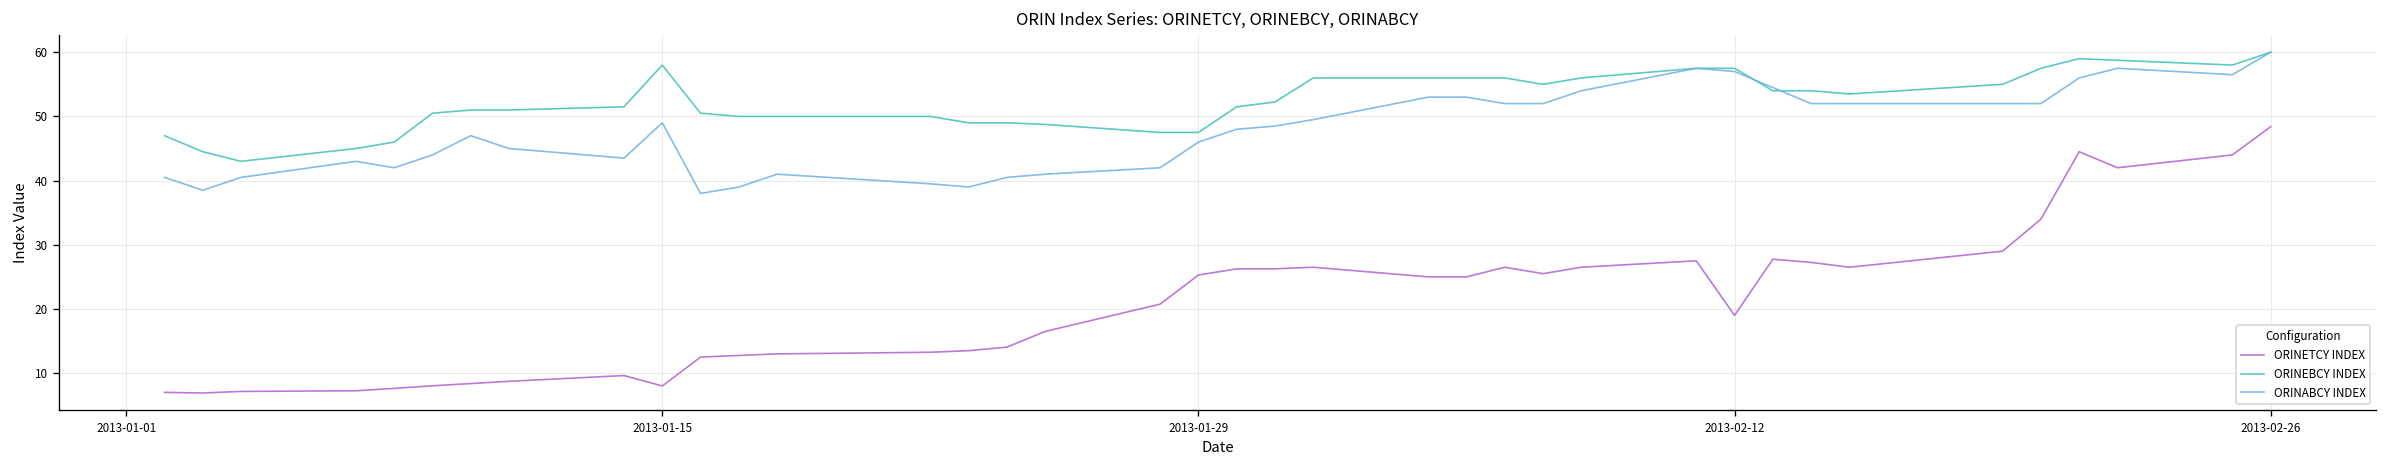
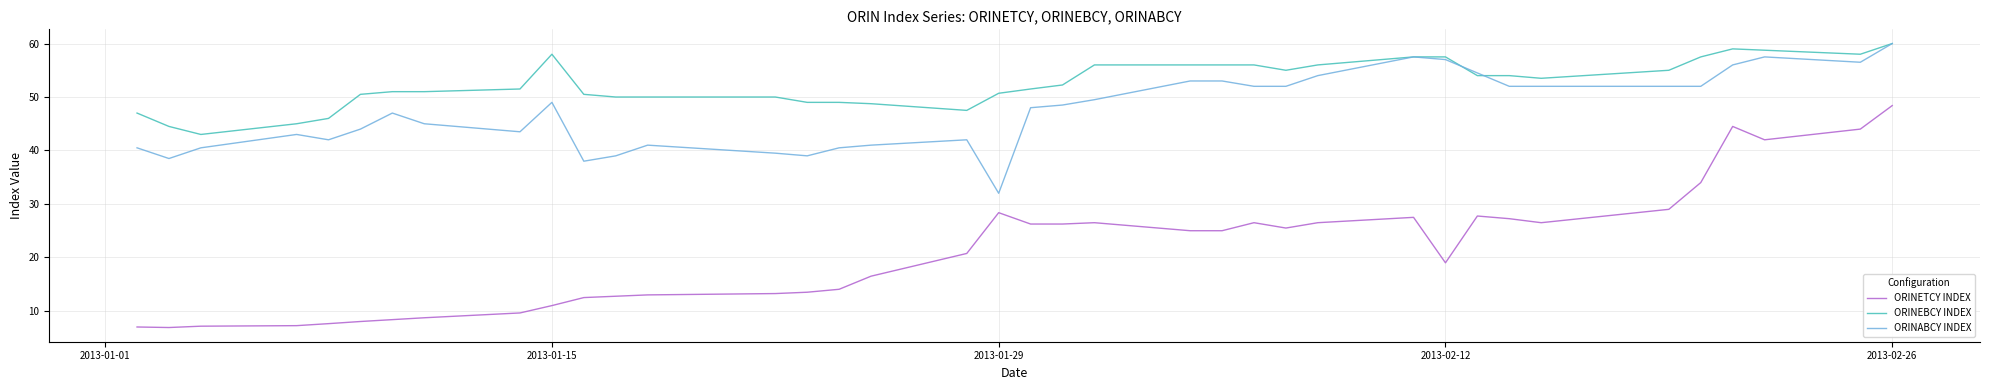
ORINETCY INDEX, 2013-01-15: 8 -> 11
ORINETCY INDEX, 2013-01-29: 25 -> 28
ORINEBCY INDEX, 2013-01-29: 48 -> 51
ORINABCY INDEX, 2013-01-29: 46 -> 32
